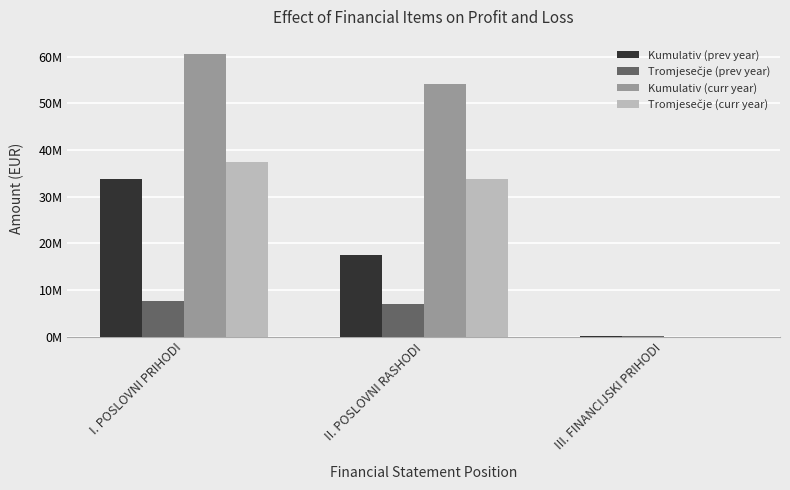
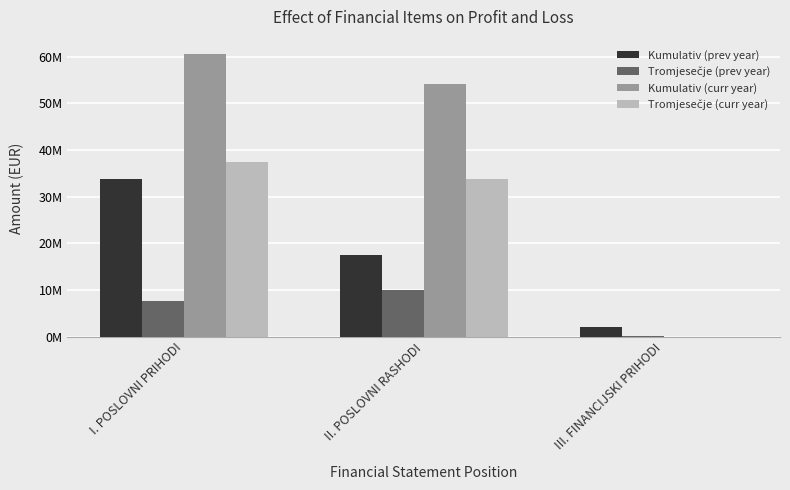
Tromjesečje (prev year), II. POSLOVNI RASHODI: 7000000 -> 10000000
Kumulativ (prev year), III. FINANCIJSKI PRIHODI: 0 -> 2000000
